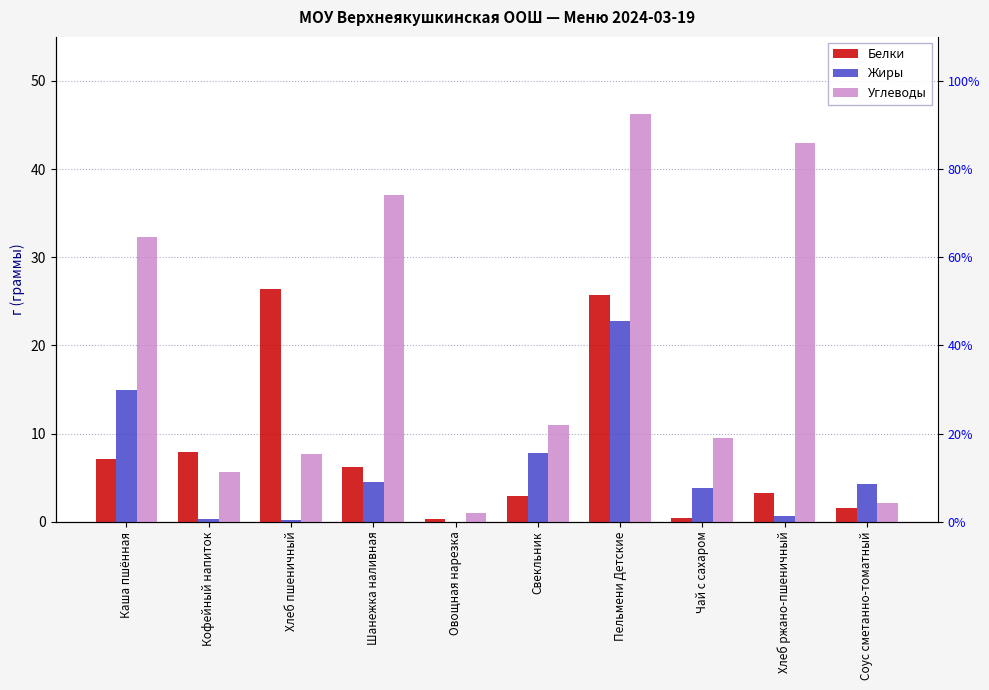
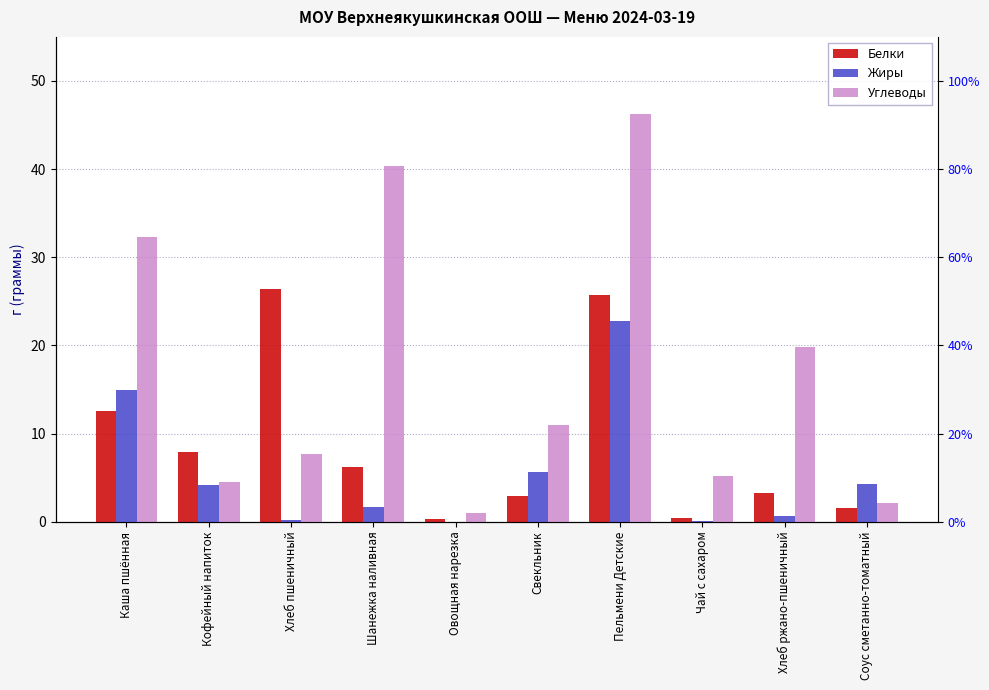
Белки, Каша пшённая: 7 -> 13
Жиры, Кофейный напиток: 0 -> 4
Углеводы, Кофейный напиток: 6 -> 5
Жиры, Шанежка наливная: 5 -> 2
Углеводы, Шанежка наливная: 37 -> 40
Жиры, Свекльник: 8 -> 6
Жиры, Чай с сахаром: 4 -> 0
Углеводы, Чай с сахаром: 10 -> 5
Углеводы, Хлеб ржано-пшеничный: 43 -> 20
